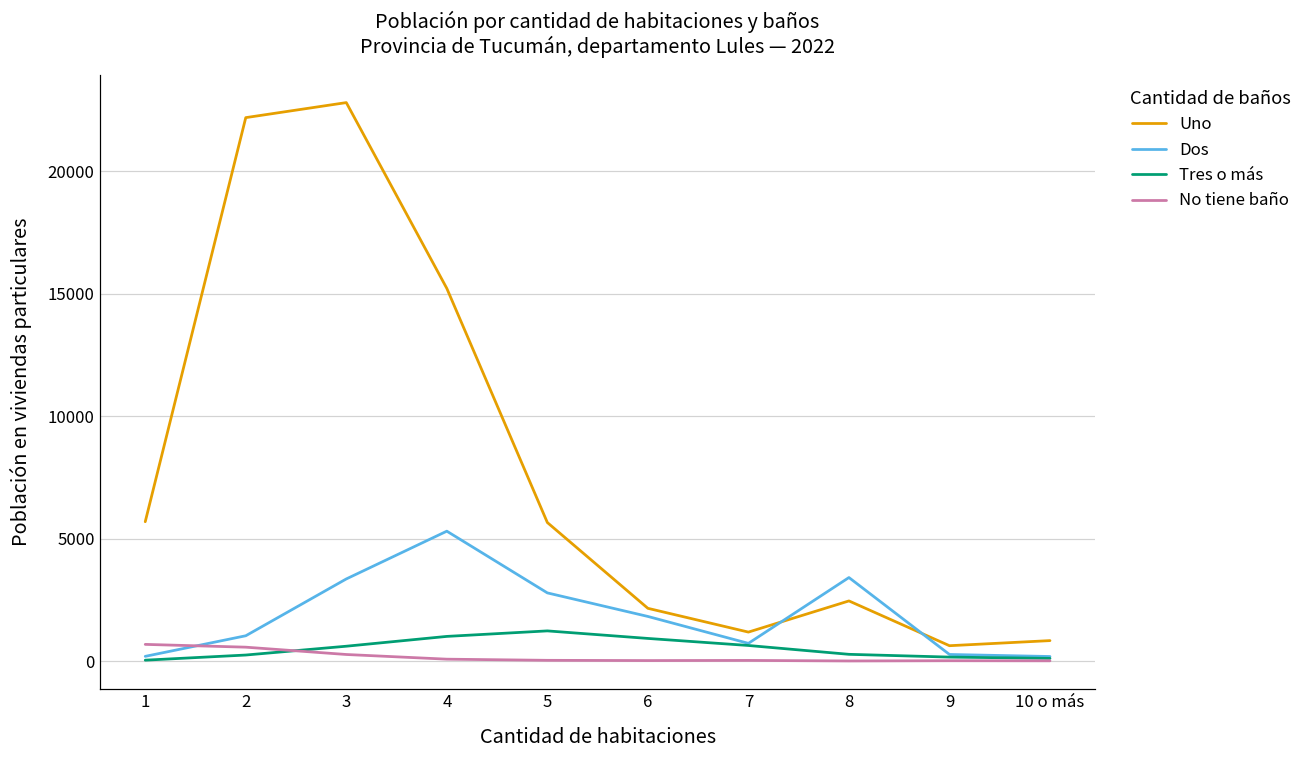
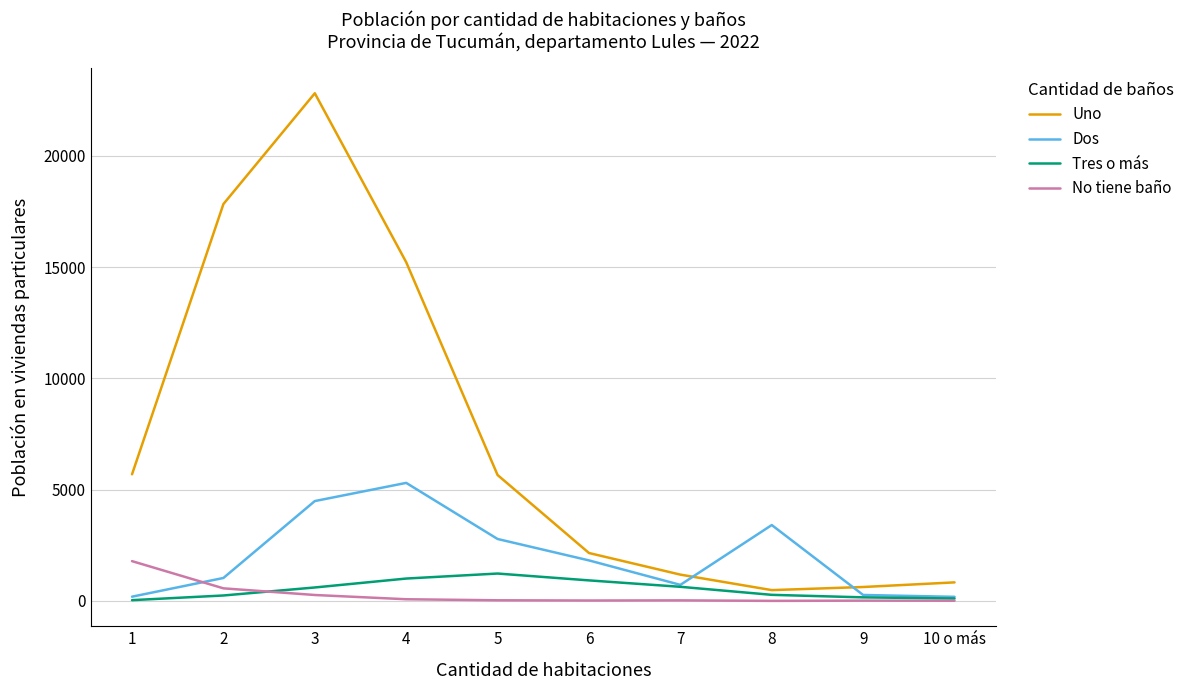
No tiene baño, 1: 700 -> 1800
Uno, 2: 22200 -> 17800
Dos, 3: 3400 -> 4500
Uno, 8: 2500 -> 500
